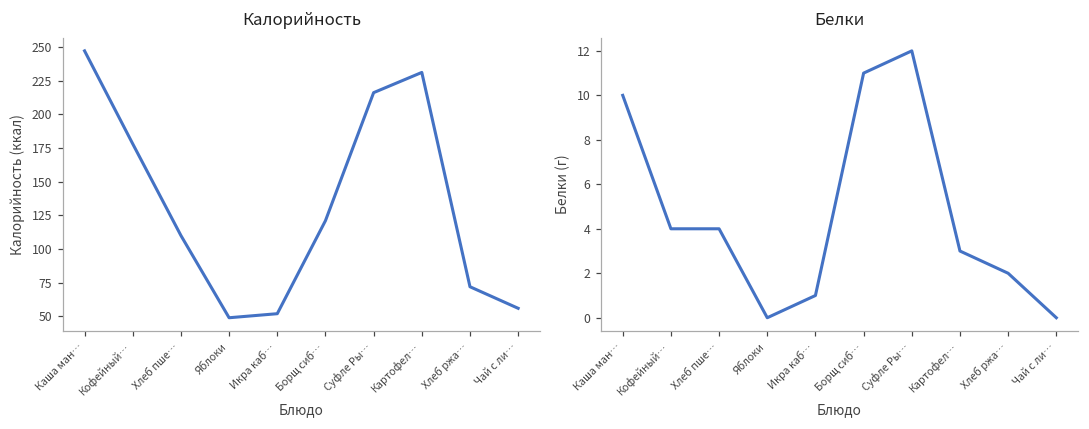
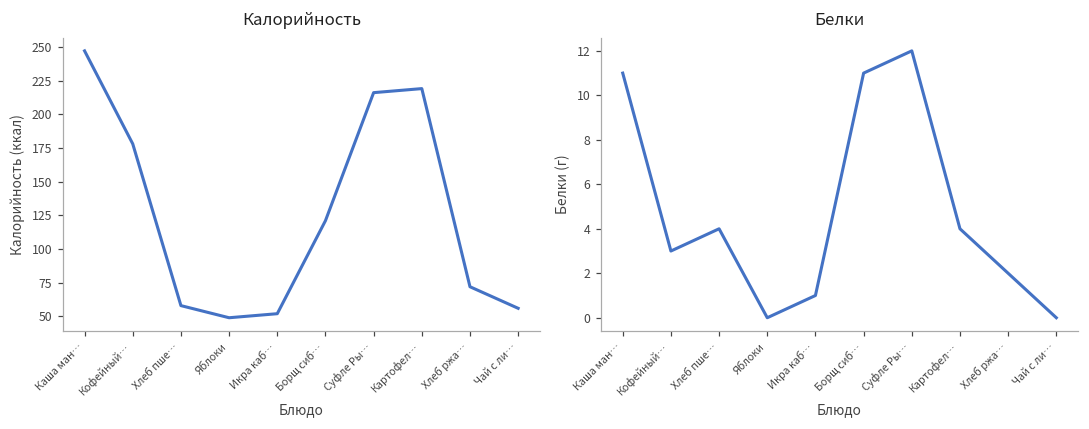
Калорийность, Хлеб пше…: 110 -> 58
Калорийность, Картофел…: 231 -> 219
Белки, Каша ман…: 10 -> 11
Белки, Кофейный…: 4 -> 3
Белки, Картофел…: 3 -> 4
